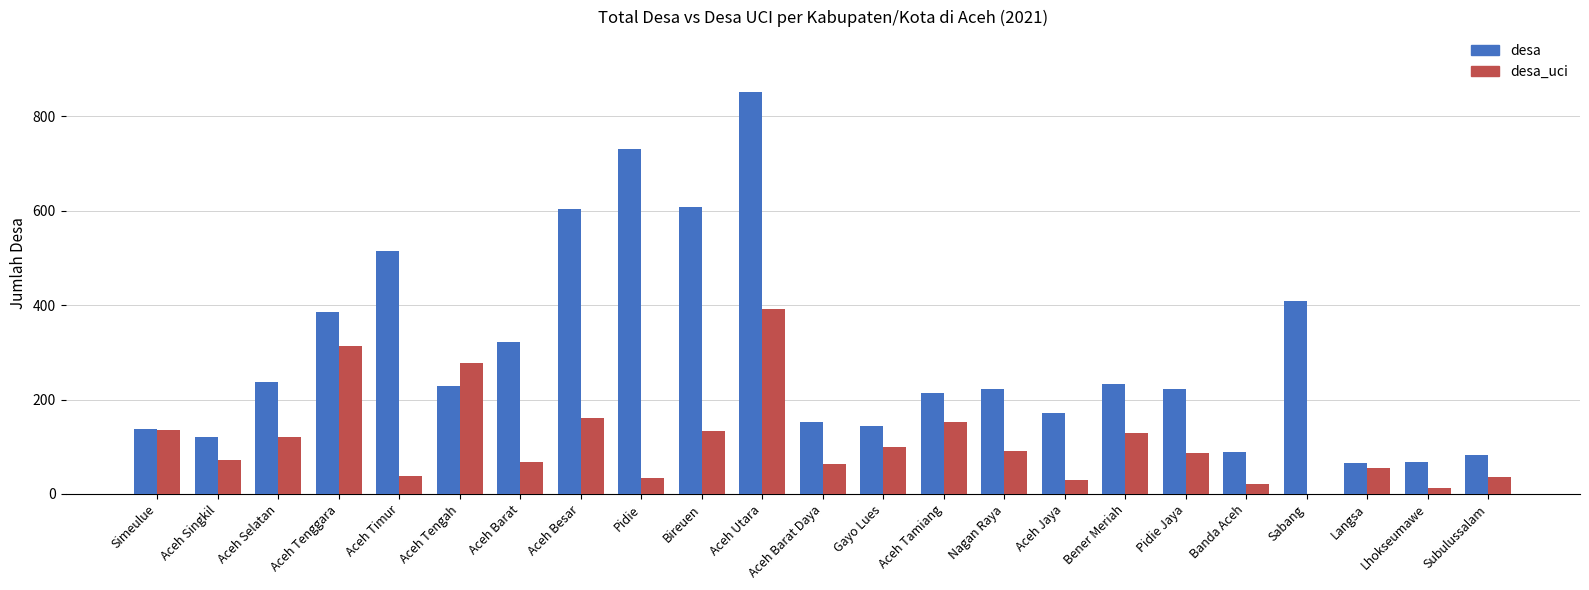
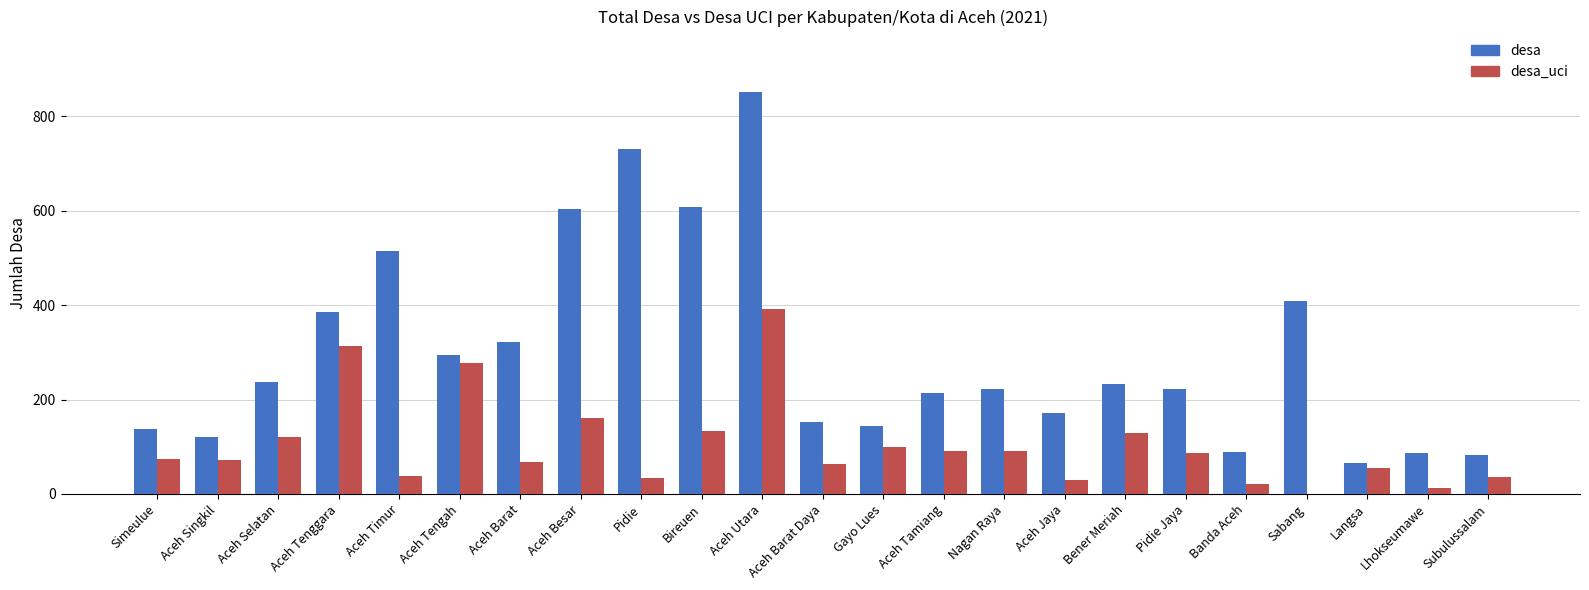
desa_uci, Simeulue: 140 -> 70
desa, Aceh Tengah: 230 -> 300
desa_uci, Aceh Tamiang: 150 -> 90
desa, Lhokseumawe: 70 -> 90
